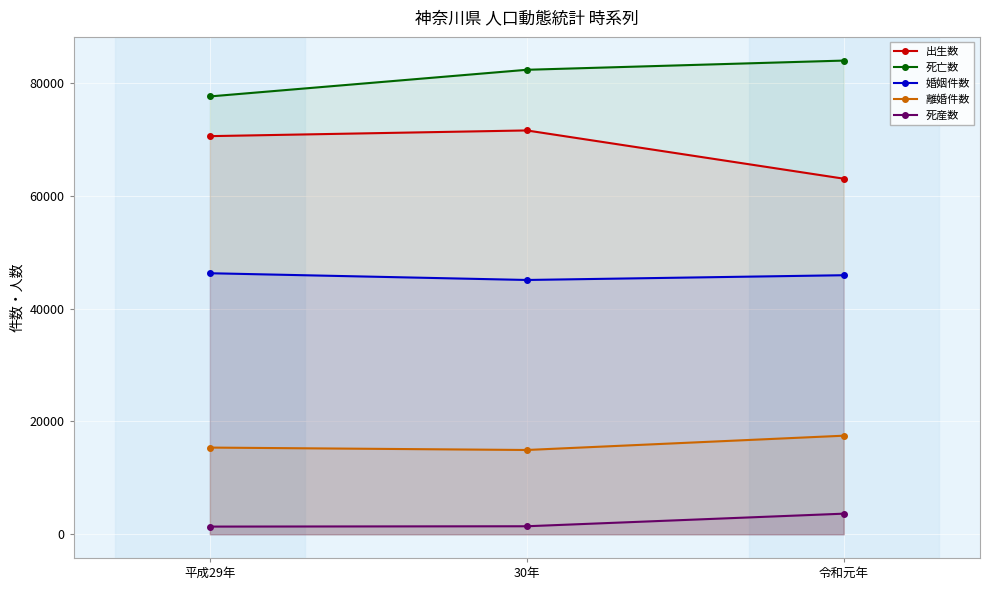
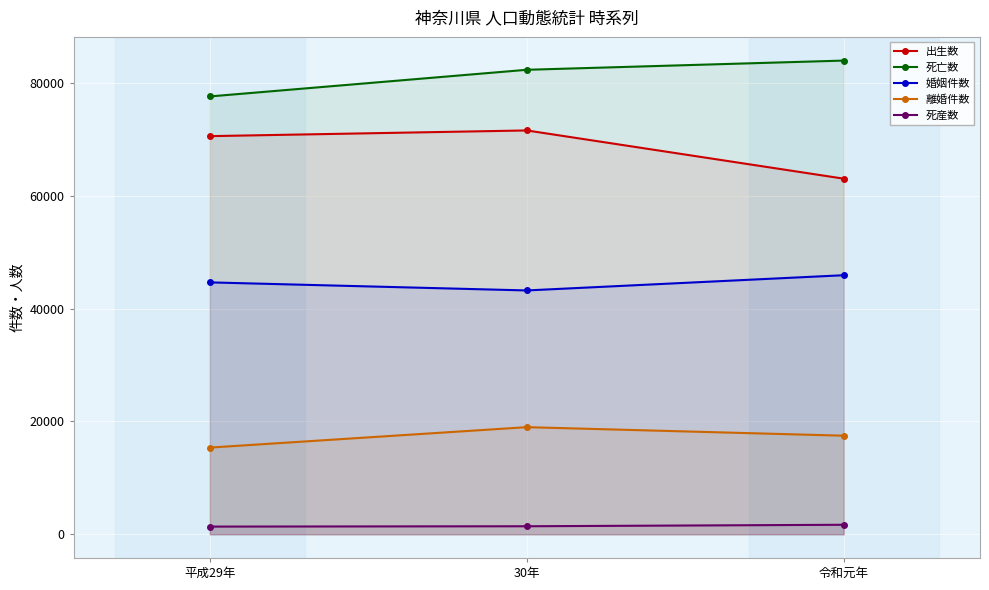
婚姻件数, 平成29年: 46000 -> 45000
婚姻件数, 30年: 45000 -> 43000
離婚件数, 30年: 15000 -> 19000
死産数, 令和元年: 4000 -> 2000
